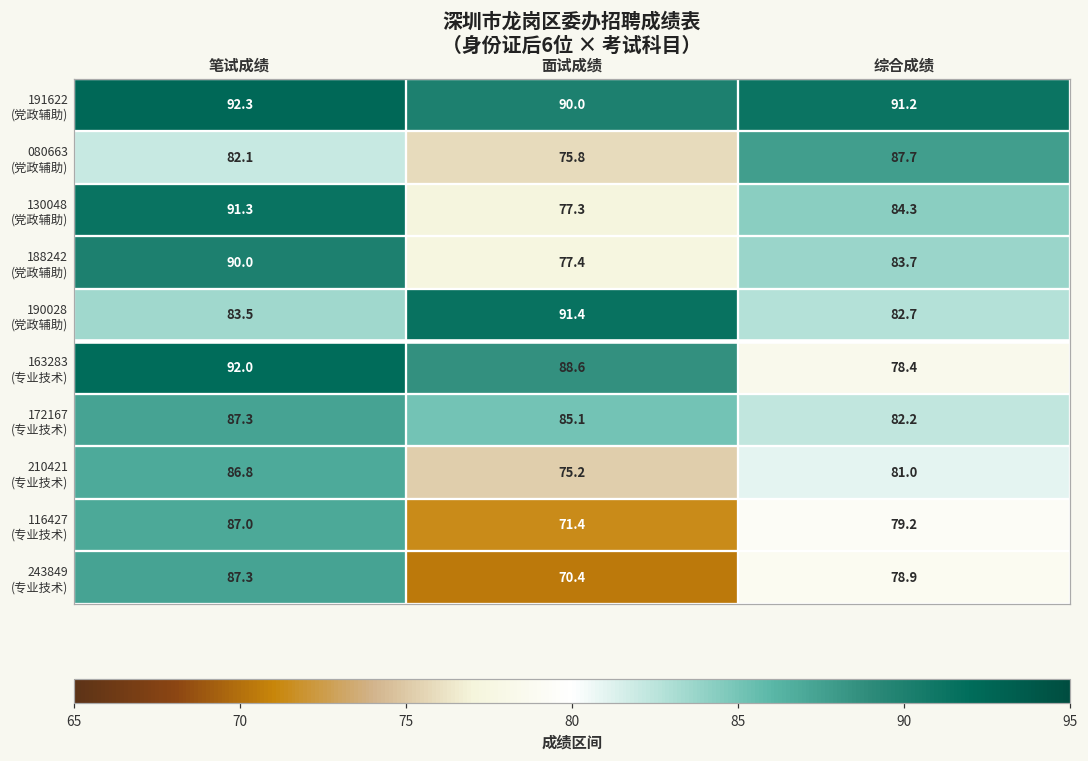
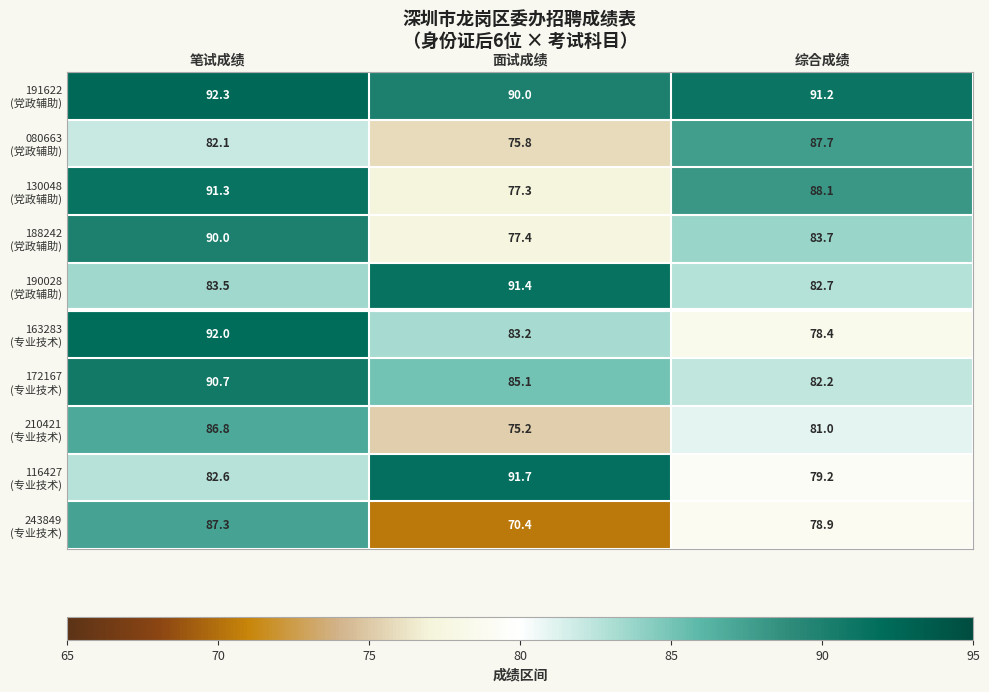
130048 (党政辅助), 综合成绩: 84.3 -> 88.1
163283 (专业技术), 面试成绩: 88.6 -> 83.2
172167 (专业技术), 笔试成绩: 87.3 -> 90.7
116427 (专业技术), 笔试成绩: 87.0 -> 82.6
116427 (专业技术), 面试成绩: 71.4 -> 91.7
